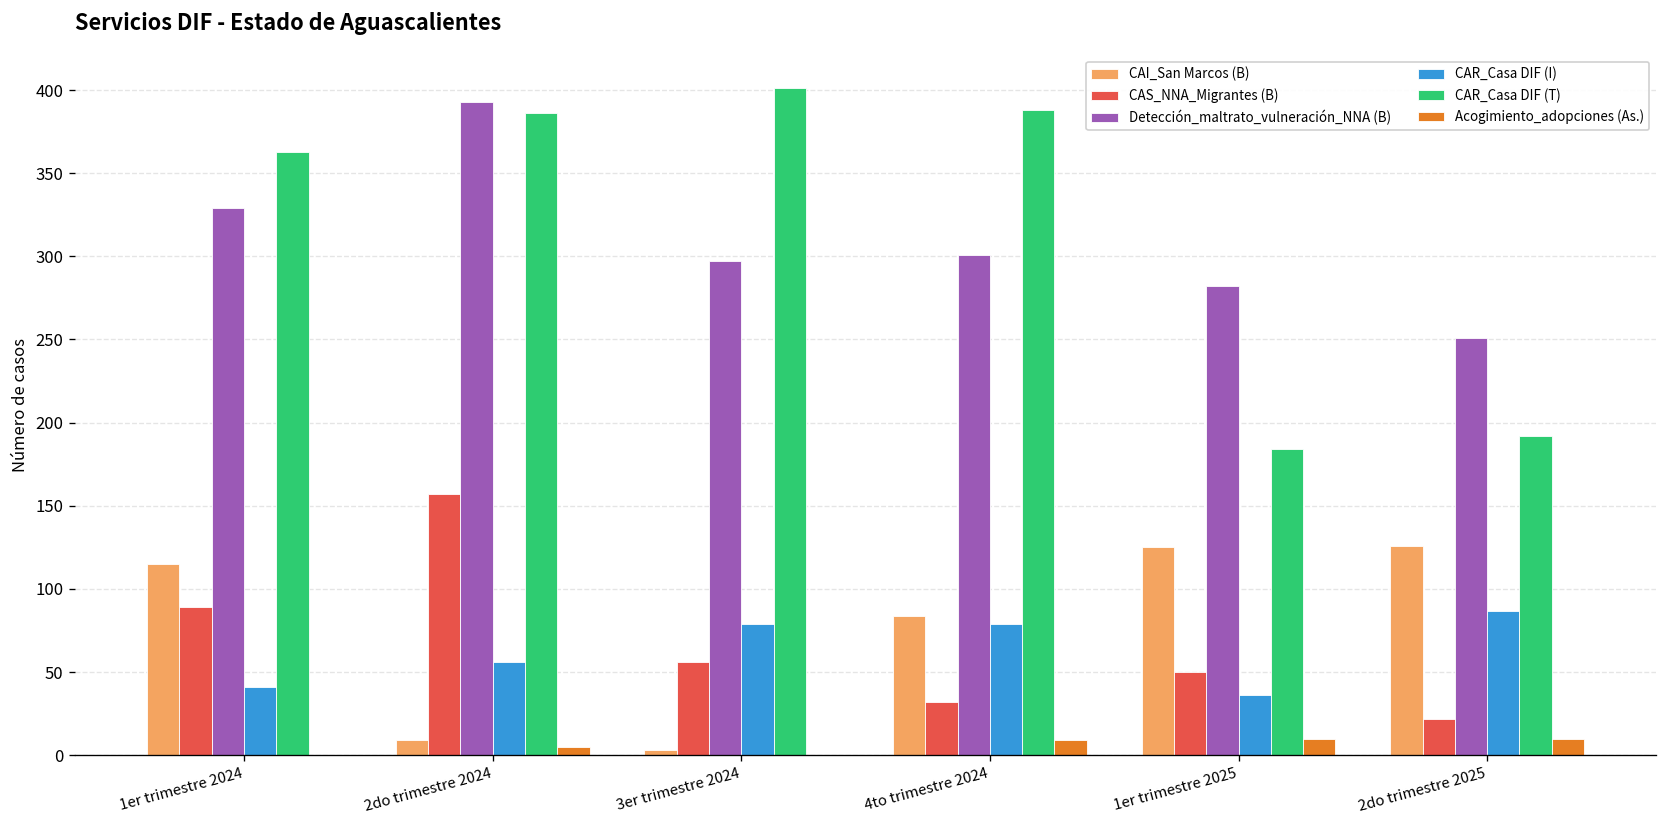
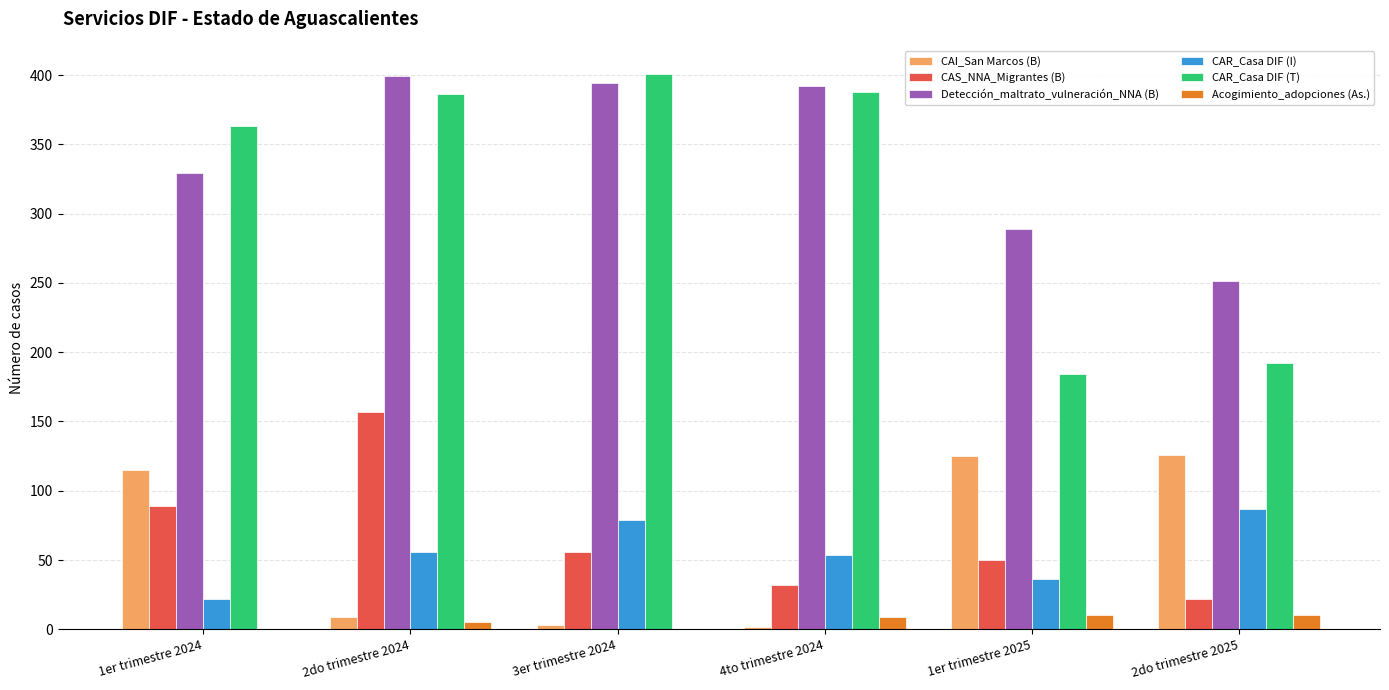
CAR_Casa DIF (I), 1er trimestre 2024: 41 -> 22
Detección_maltrato_vulneración_NNA (B), 2do trimestre 2024: 393 -> 399
Detección_maltrato_vulneración_NNA (B), 3er trimestre 2024: 297 -> 394
CAI_San Marcos (B), 4to trimestre 2024: 84 -> 2
Detección_maltrato_vulneración_NNA (B), 4to trimestre 2024: 301 -> 392
CAR_Casa DIF (I), 4to trimestre 2024: 79 -> 54
Detección_maltrato_vulneración_NNA (B), 1er trimestre 2025: 282 -> 289
